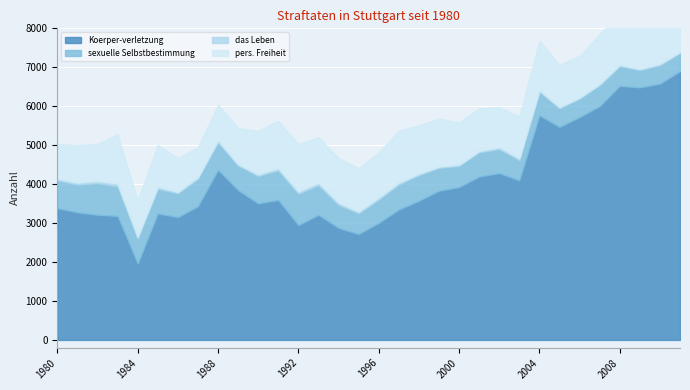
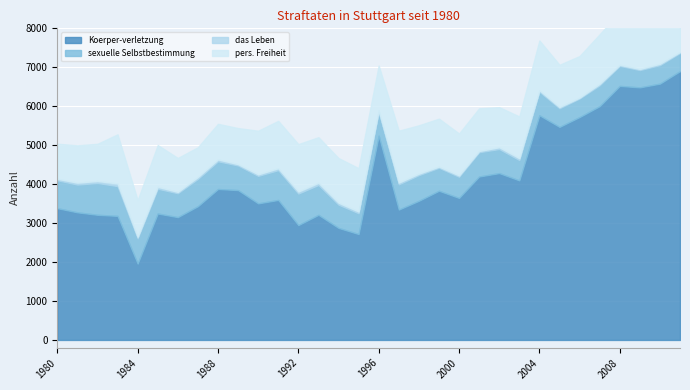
Koerper-verletzung, 1988: 4400 -> 3900
Koerper-verletzung, 1996: 3000 -> 5200
Koerper-verletzung, 2000: 3900 -> 3600
